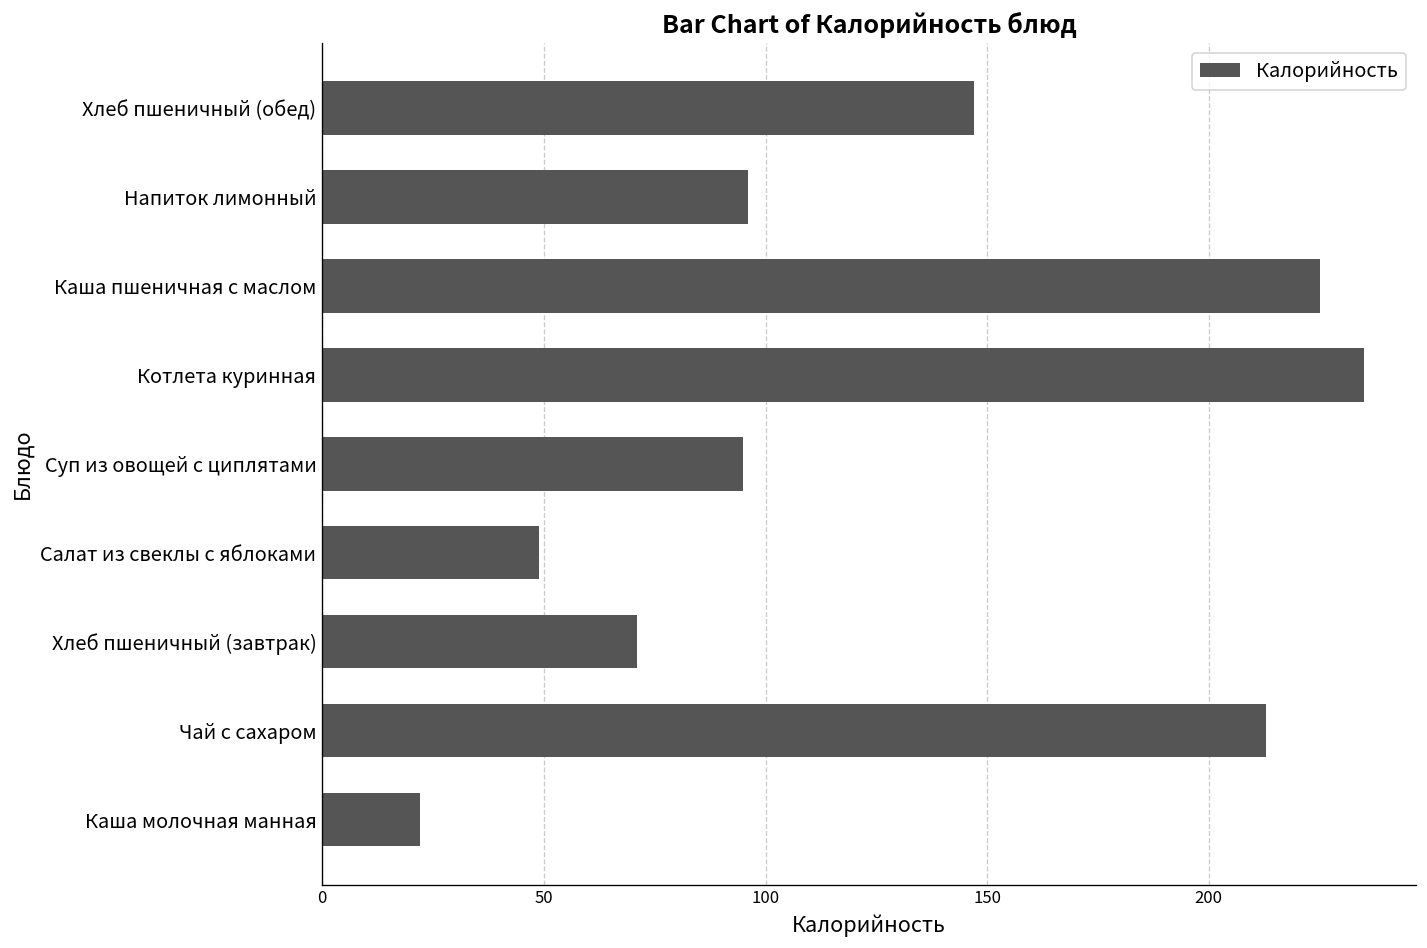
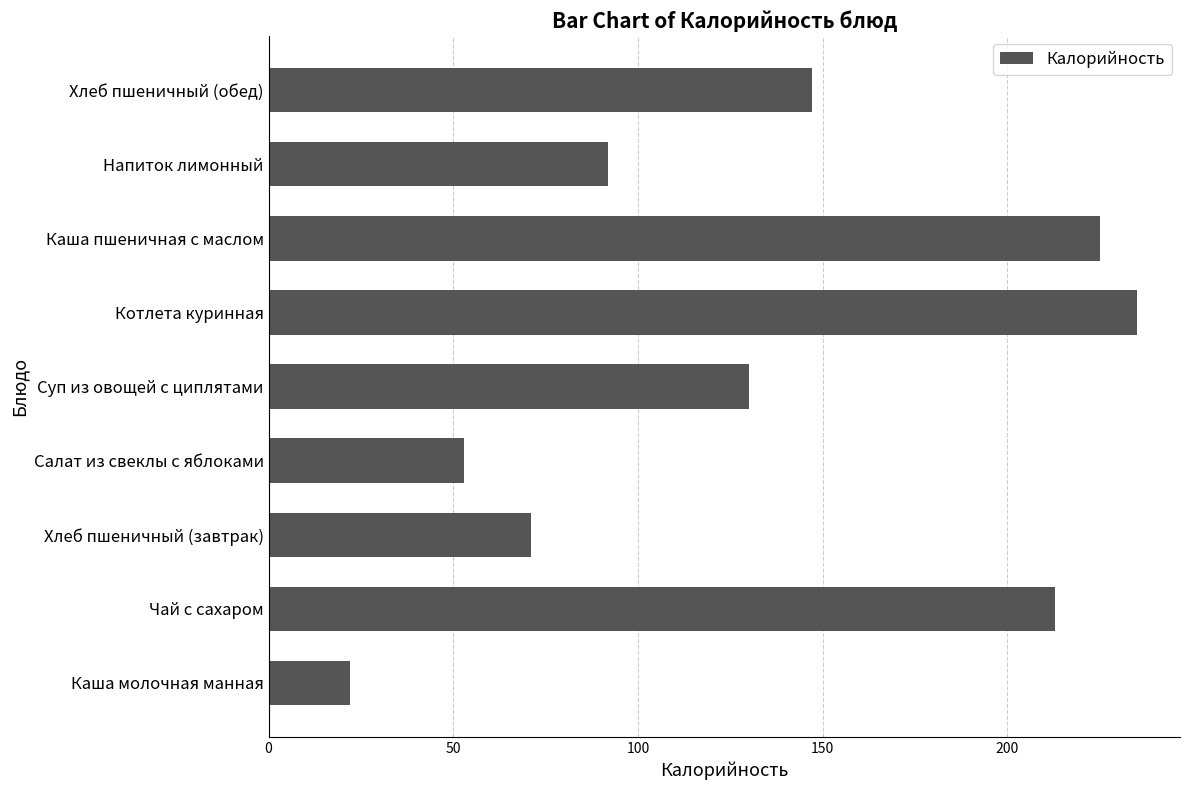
Напиток лимонный: 96 -> 92
Суп из овощей с циплятами: 95 -> 130
Салат из свеклы с яблоками: 49 -> 53
